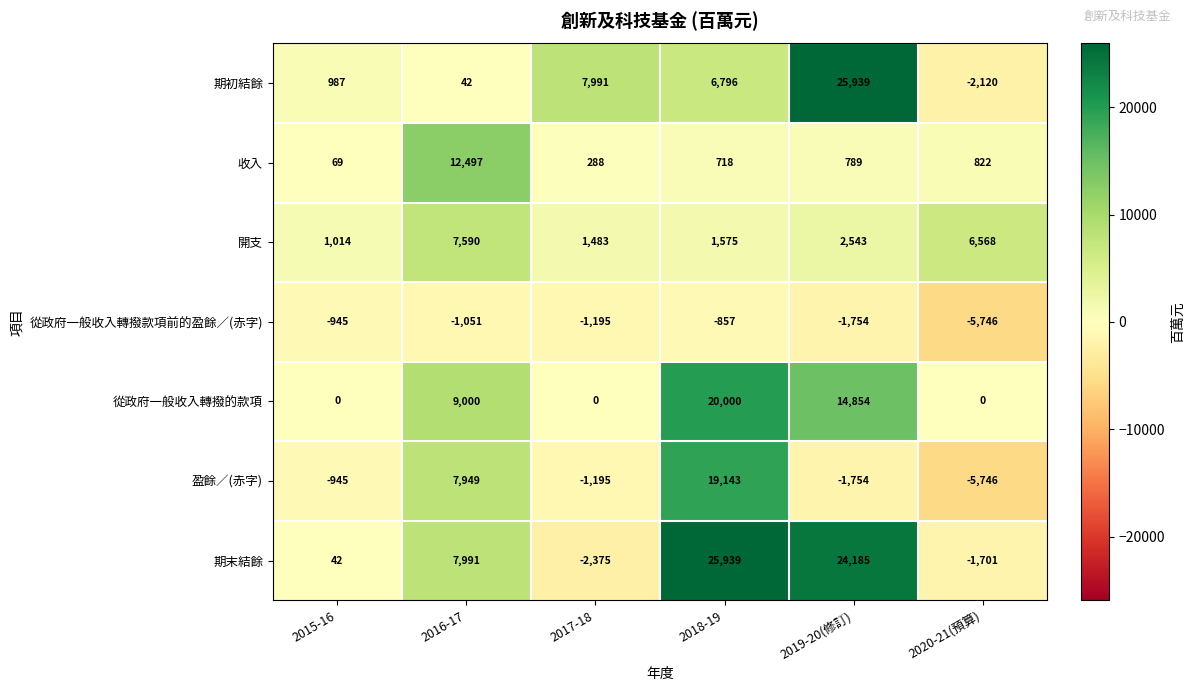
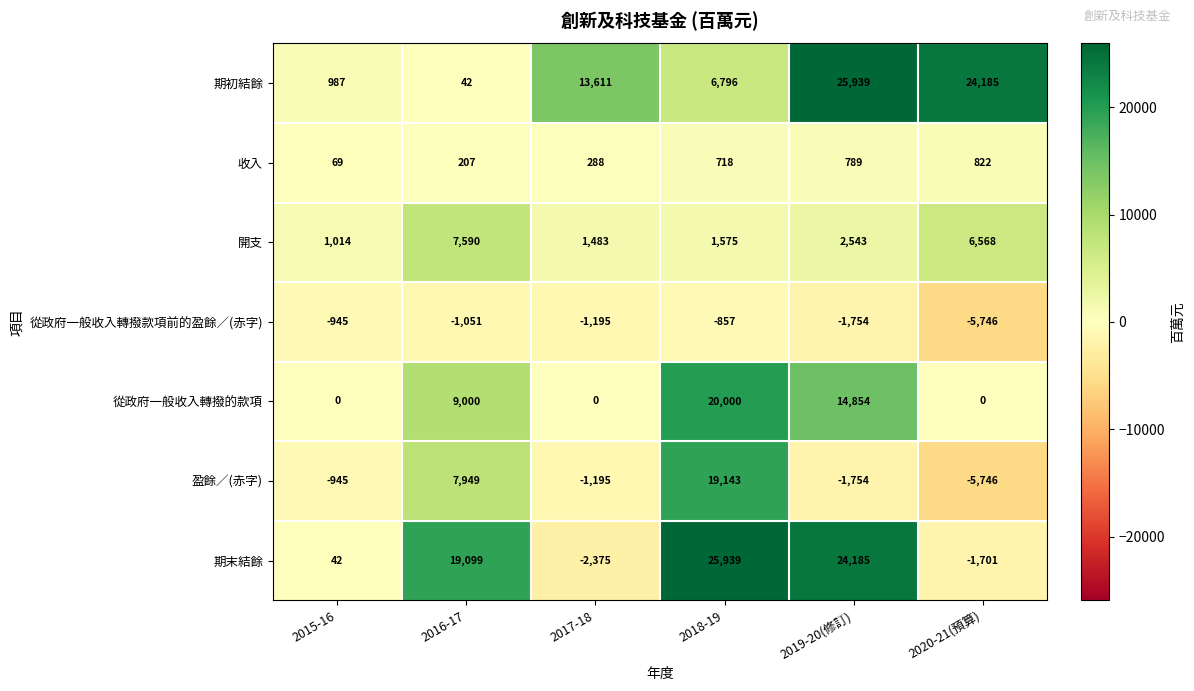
期初結餘, 2017-18: 7,991 -> 13,611
期初結餘, 2020-21(預算): -2,120 -> 24,185
收入, 2016-17: 12,497 -> 207
期末結餘, 2016-17: 7,991 -> 19,099
